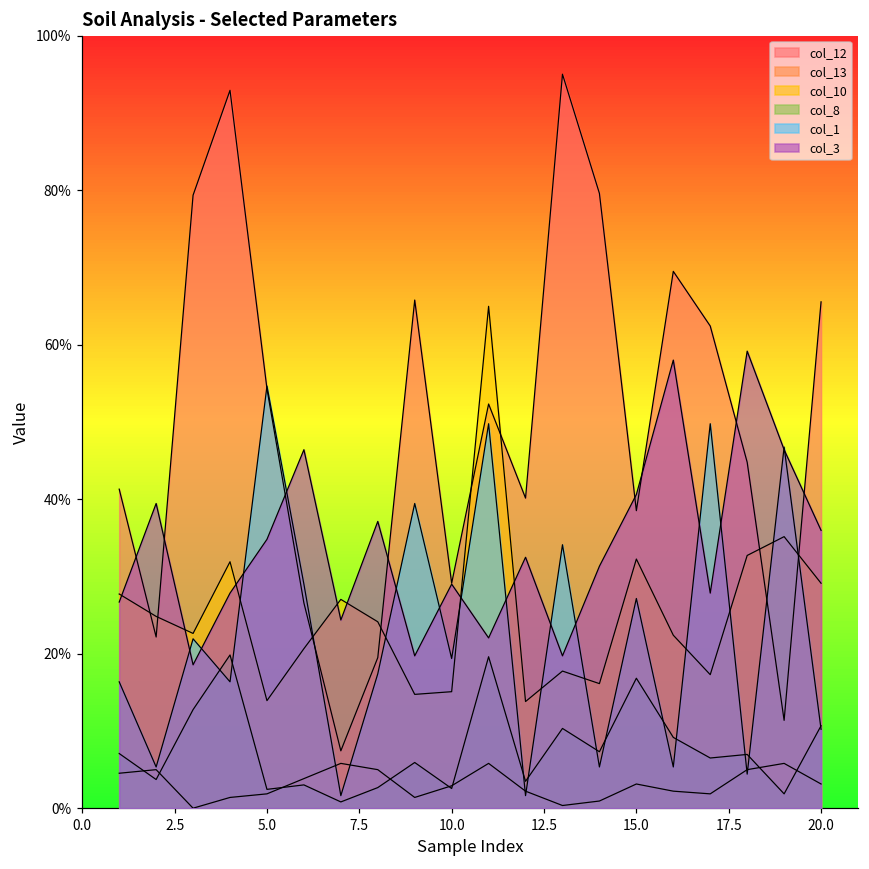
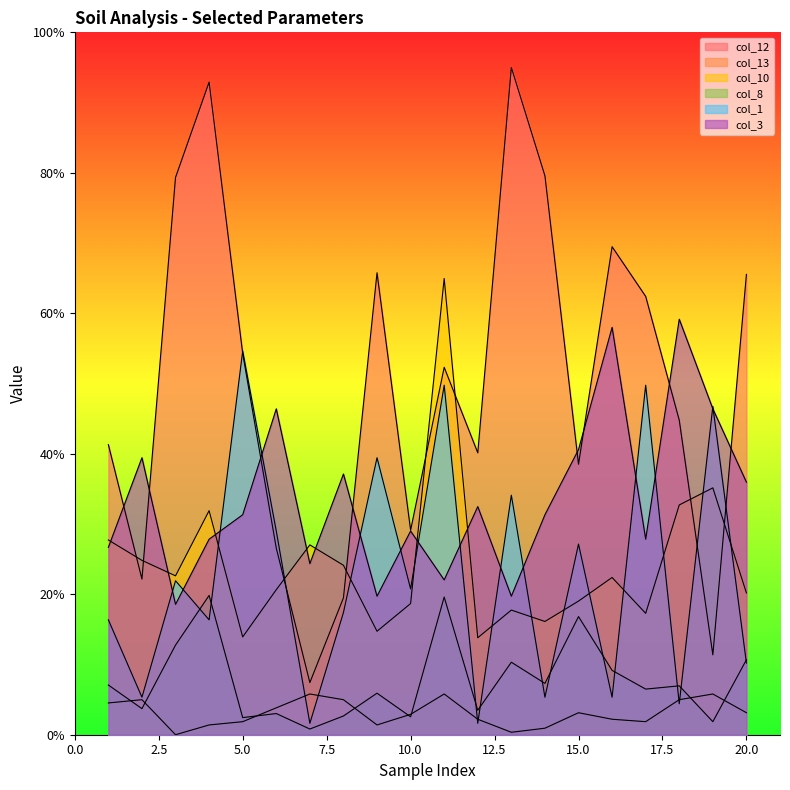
col_3, 5.0: 35% -> 31%
col_10, 10.0: 15% -> 19%
col_1, 10.0: 19% -> 21%
col_10, 15.0: 32% -> 19%
col_10, 20.0: 29% -> 20%
